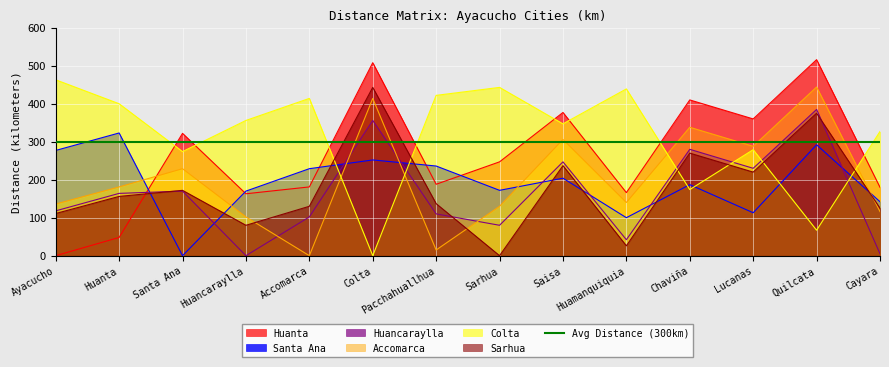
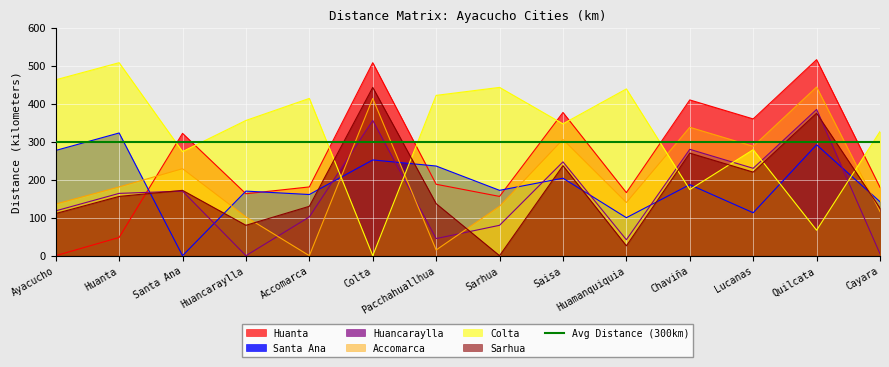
Colta, Huanta: 400 -> 510
Santa Ana, Accomarca: 230 -> 160
Huancaraylla, Pacchahuallhua: 110 -> 50
Huanta, Sarhua: 250 -> 160
